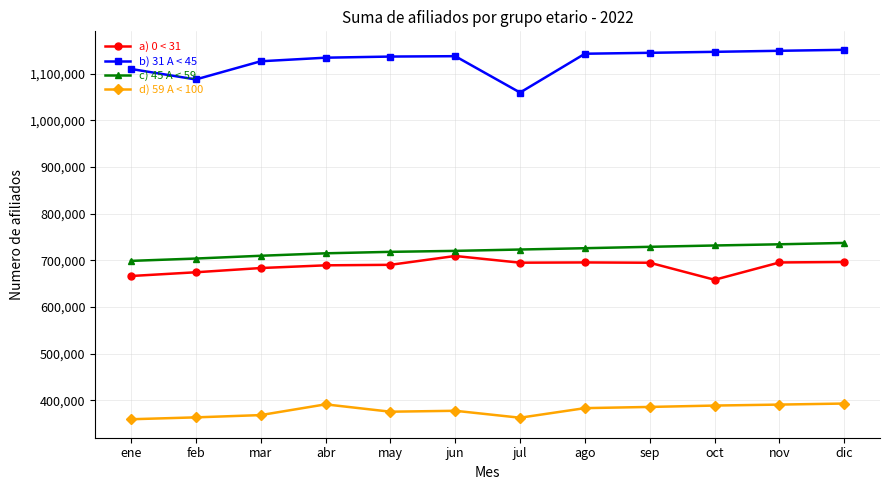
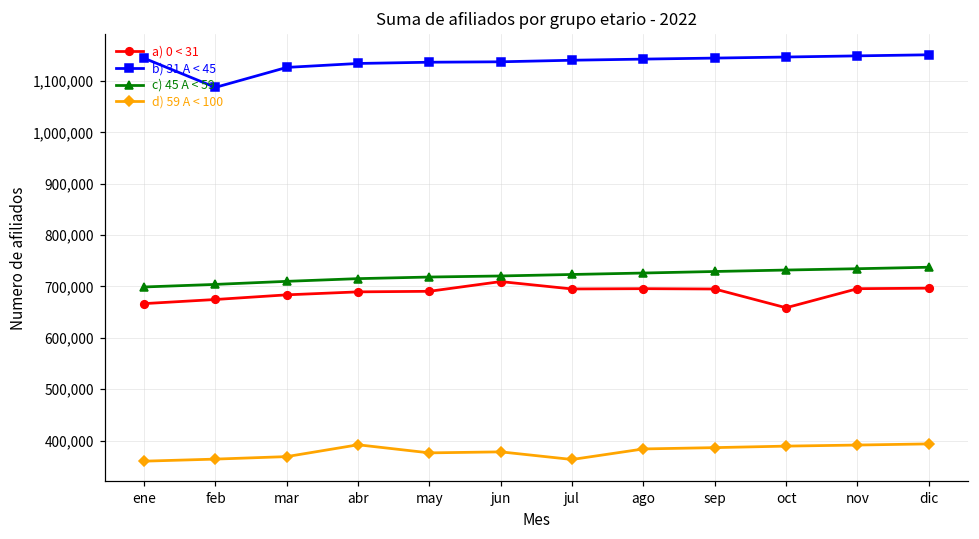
b) 31 A < 45, ene: 1,110,000 -> 1,140,000
b) 31 A < 45, jul: 1,060,000 -> 1,140,000
